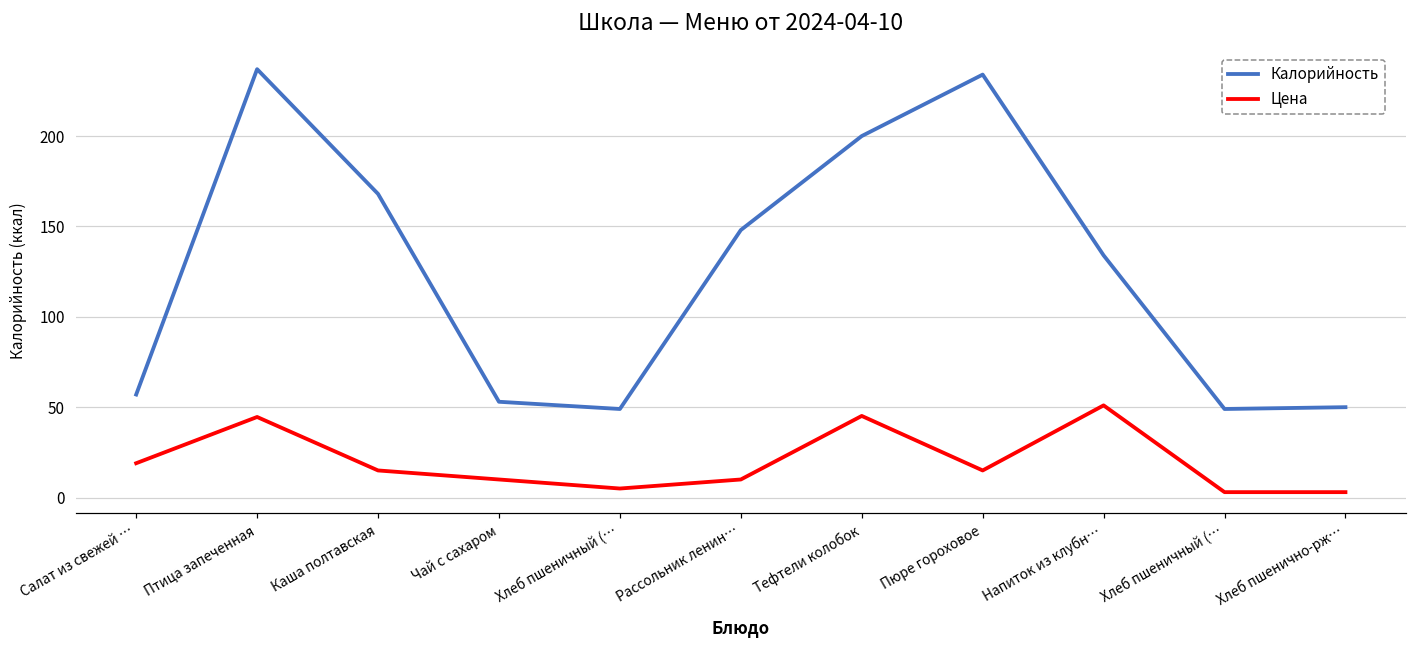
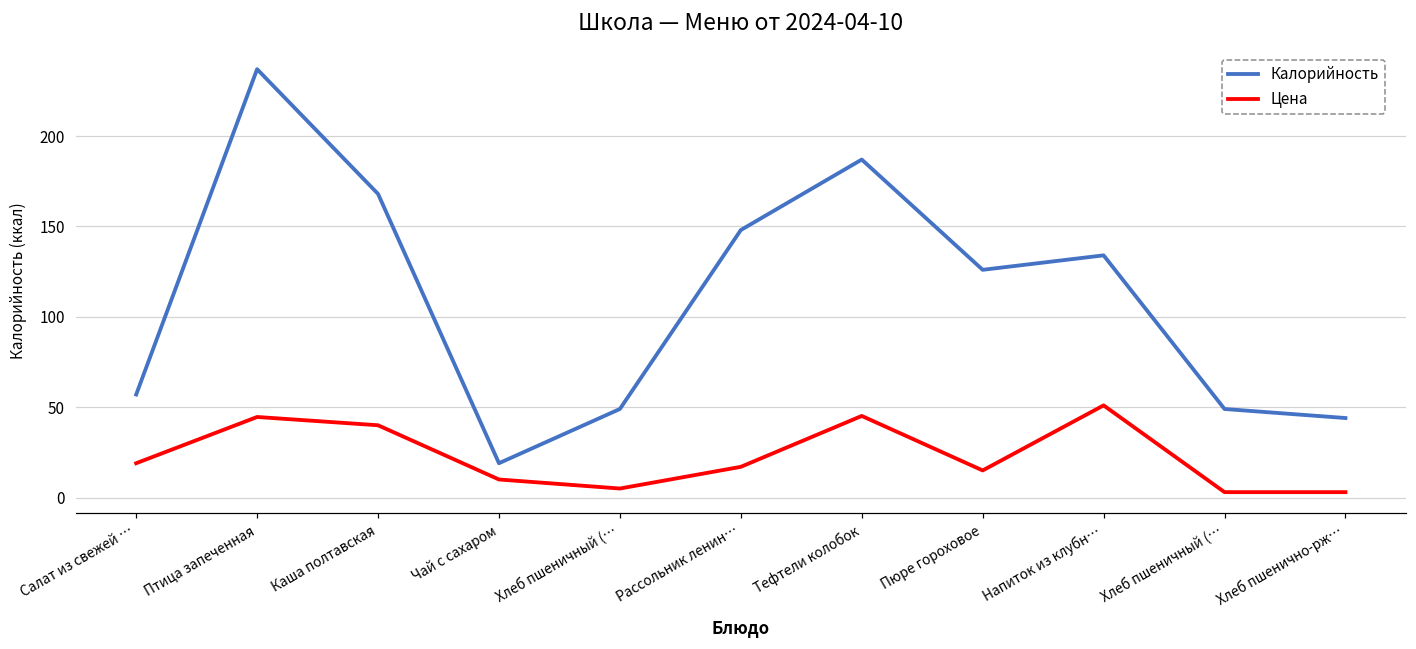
Цена, Каша полтавская: 15 -> 40
Калорийность, Чай с сахаром: 53 -> 19
Цена, Рассольник ленин…: 10 -> 17
Калорийность, Тефтели колобок: 200 -> 187
Калорийность, Пюре гороховое: 234 -> 126
Калорийность, Хлеб пшенично-рж…: 50 -> 44
